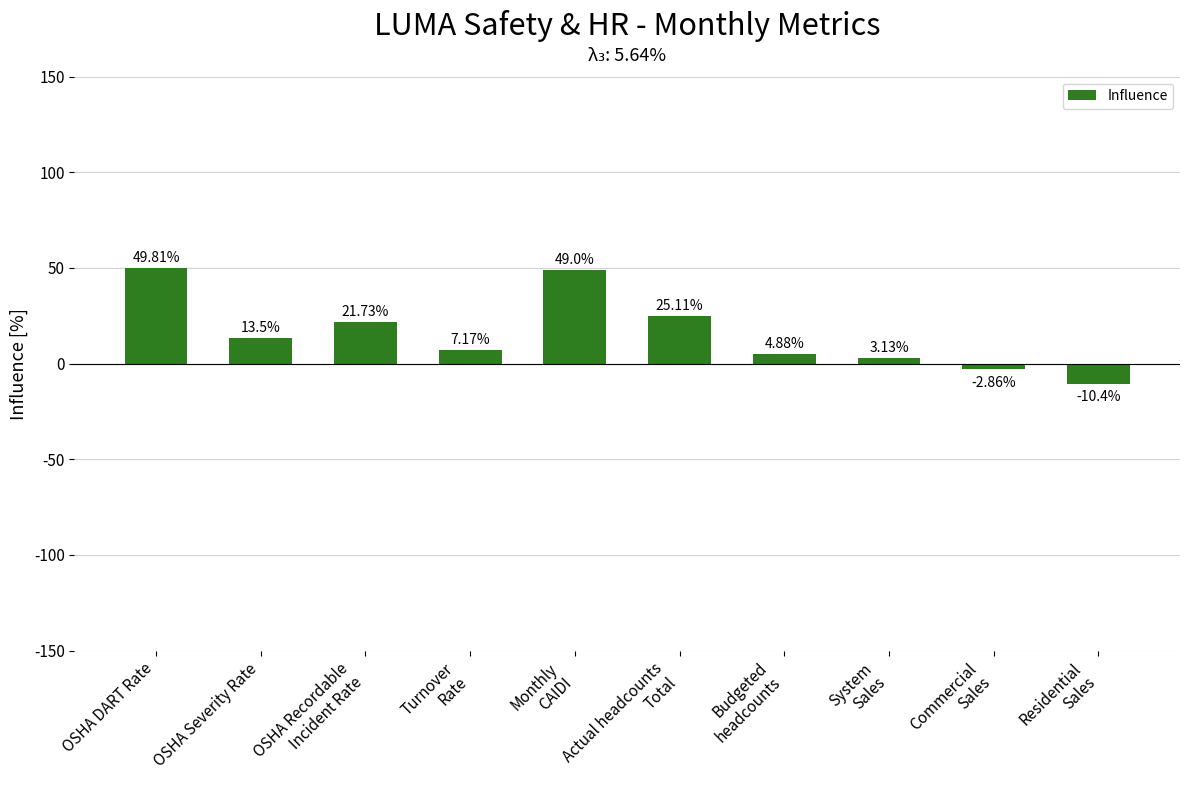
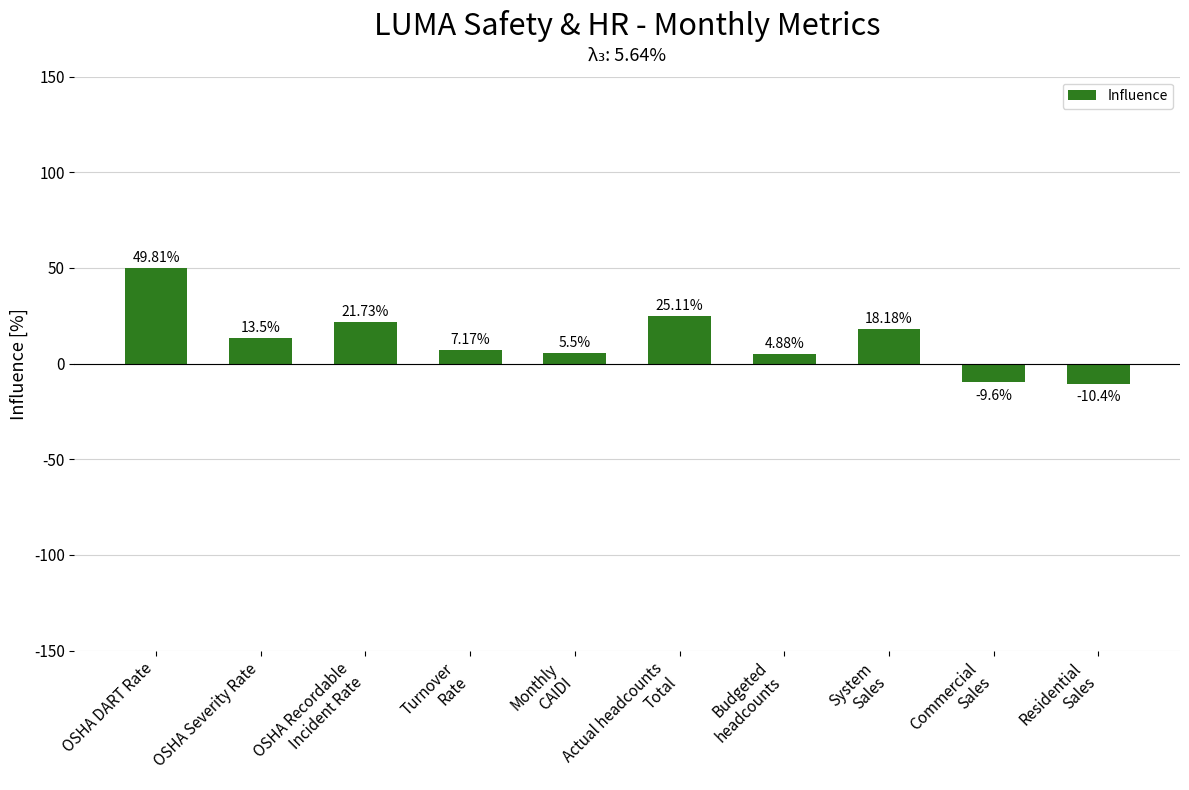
Monthly CAIDI: 49.0% -> 5.5%
System Sales: 3.13% -> 18.18%
Commercial Sales: -2.86% -> -9.6%
